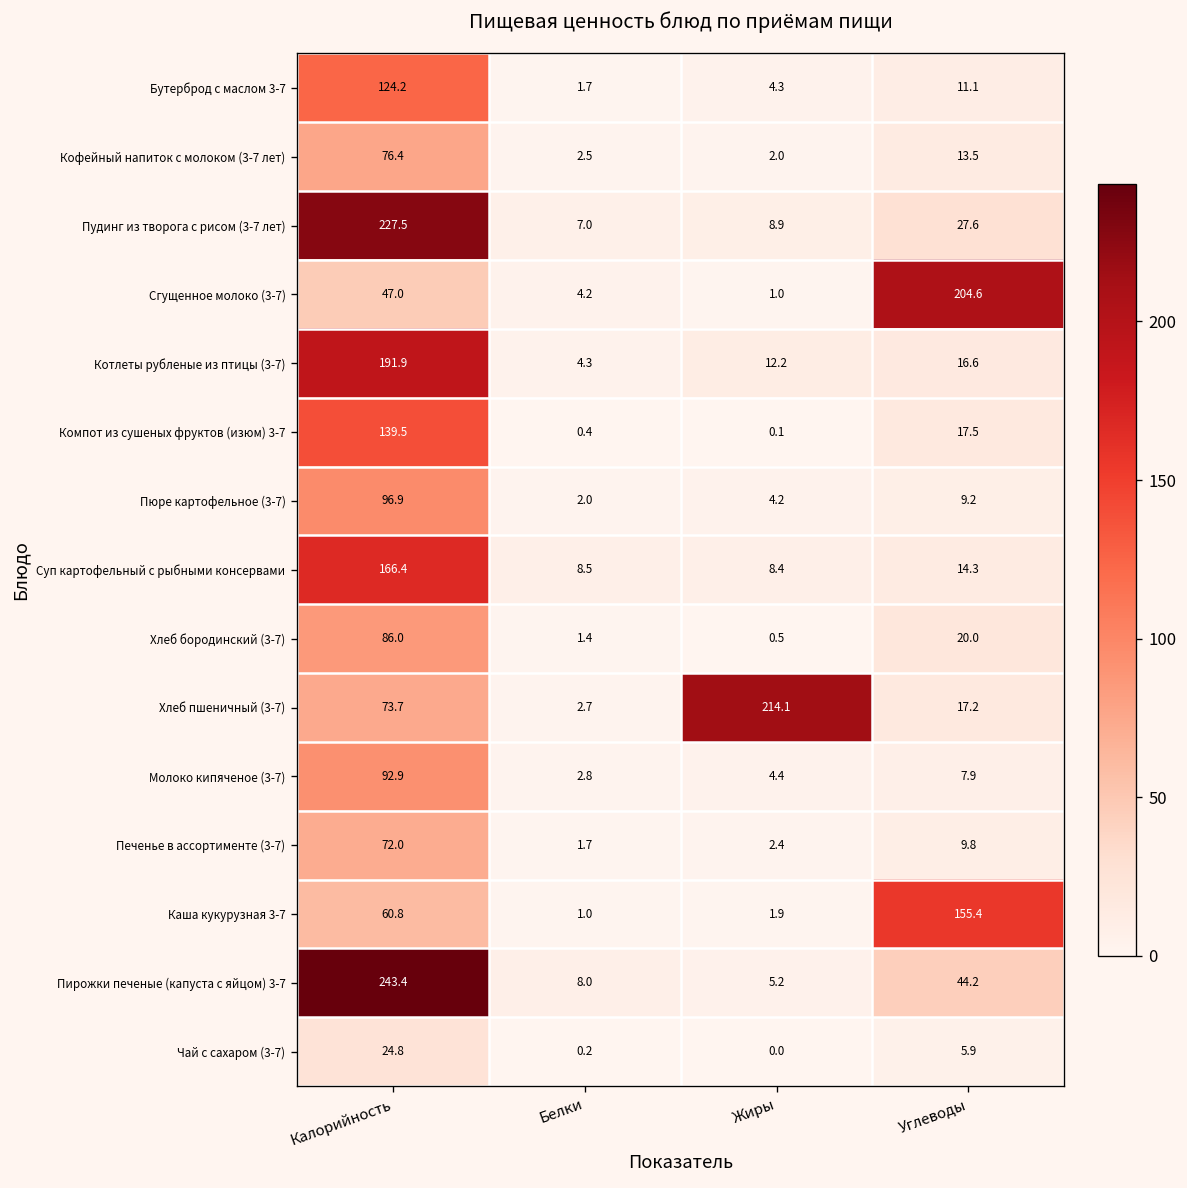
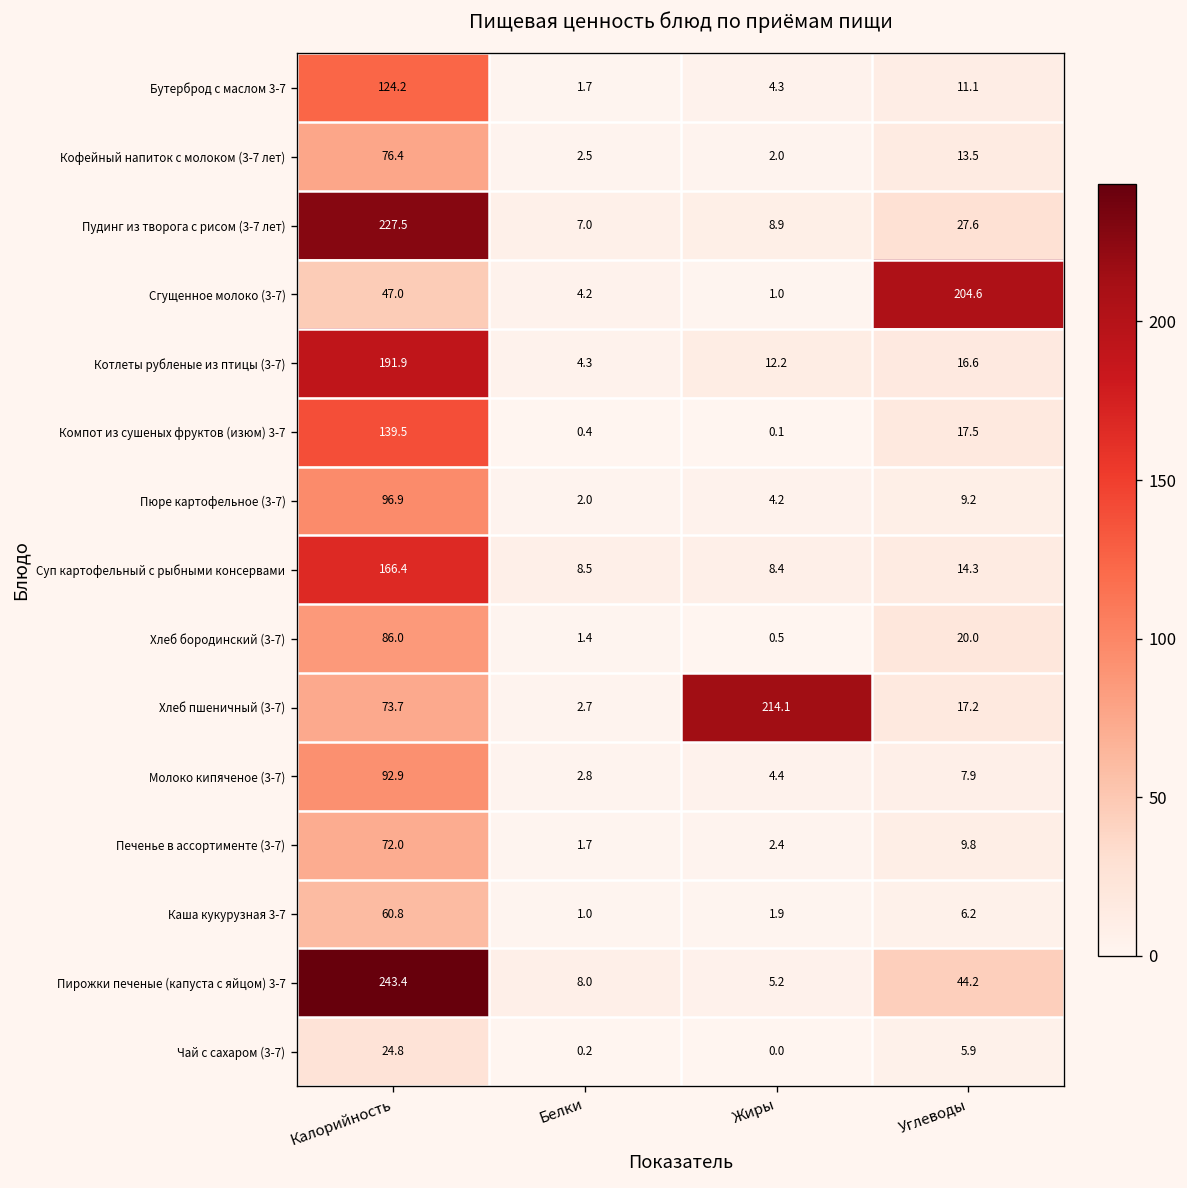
Каша кукурузная 3-7, Углеводы: 155.4 -> 6.2
